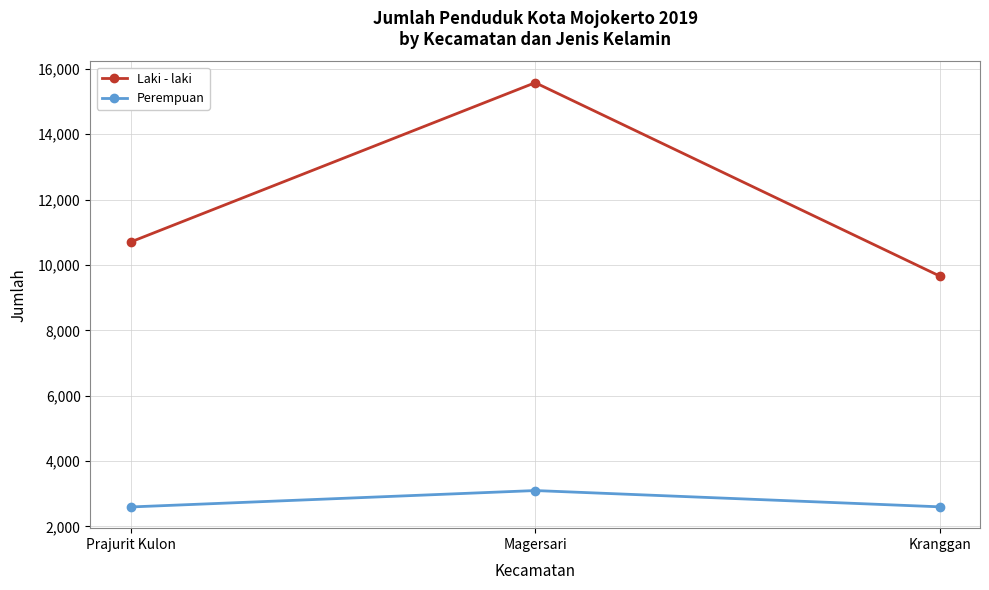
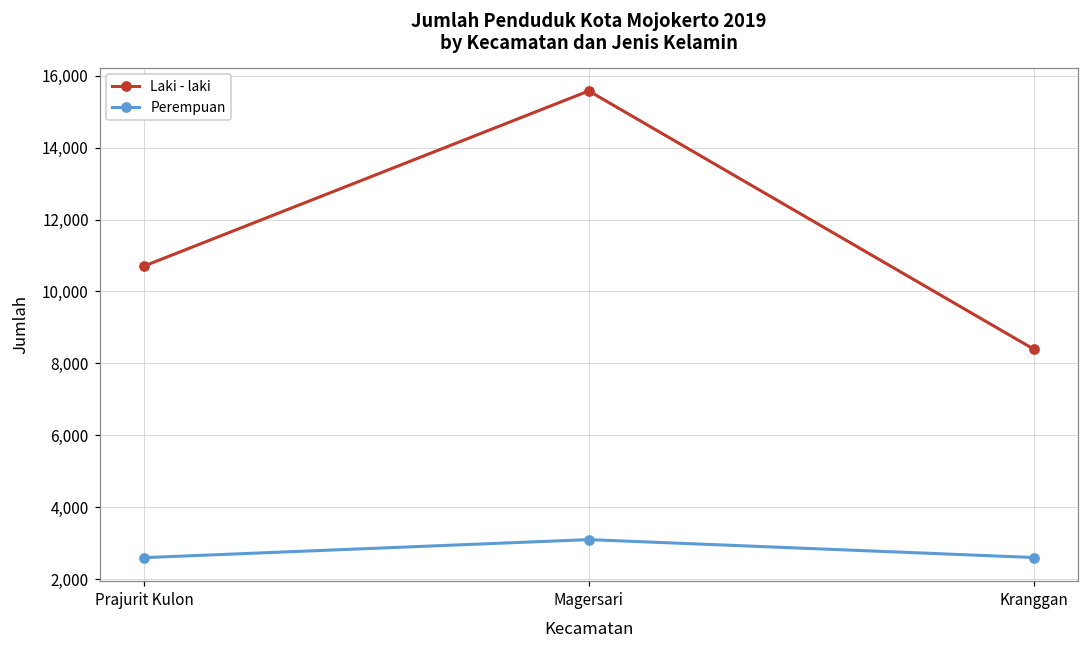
Laki - laki, Kranggan: 9,700 -> 8,400
